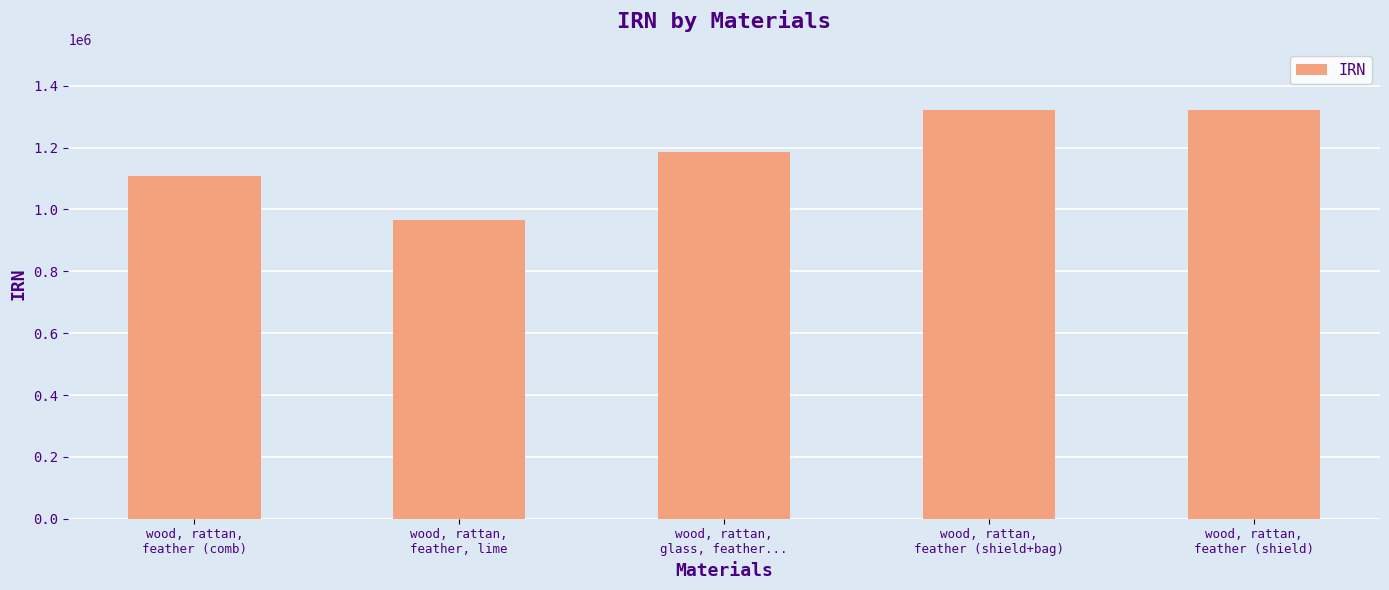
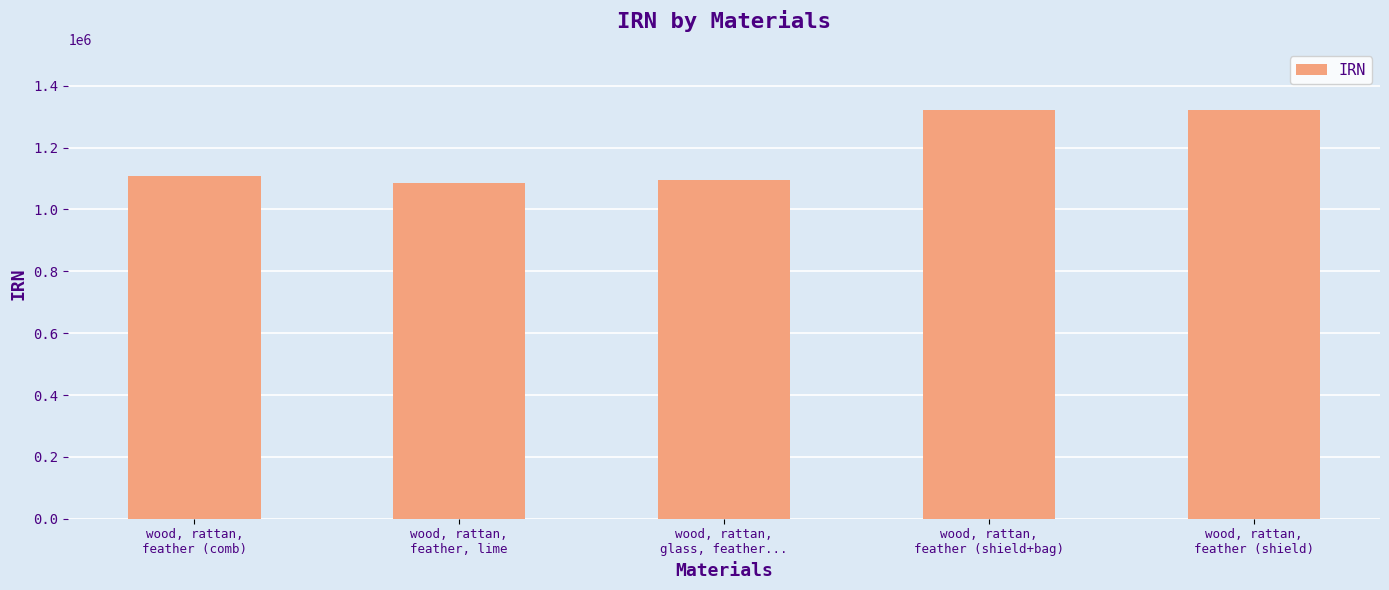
wood, rattan, feather, lime: 970000 -> 1080000
wood, rattan, glass, feather...: 1190000 -> 1090000
